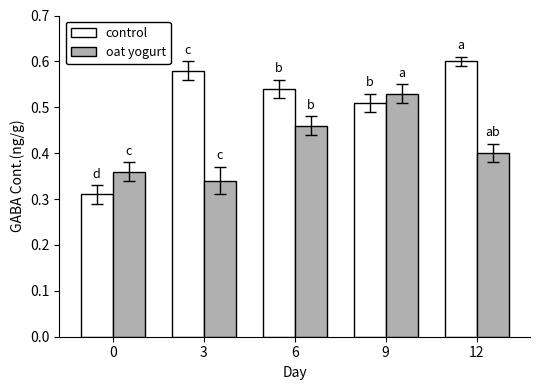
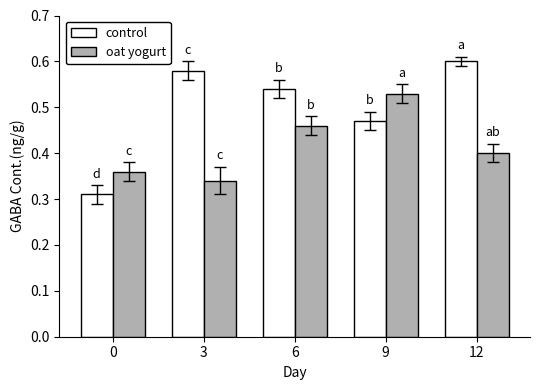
control, 9: 0.51 -> 0.47
